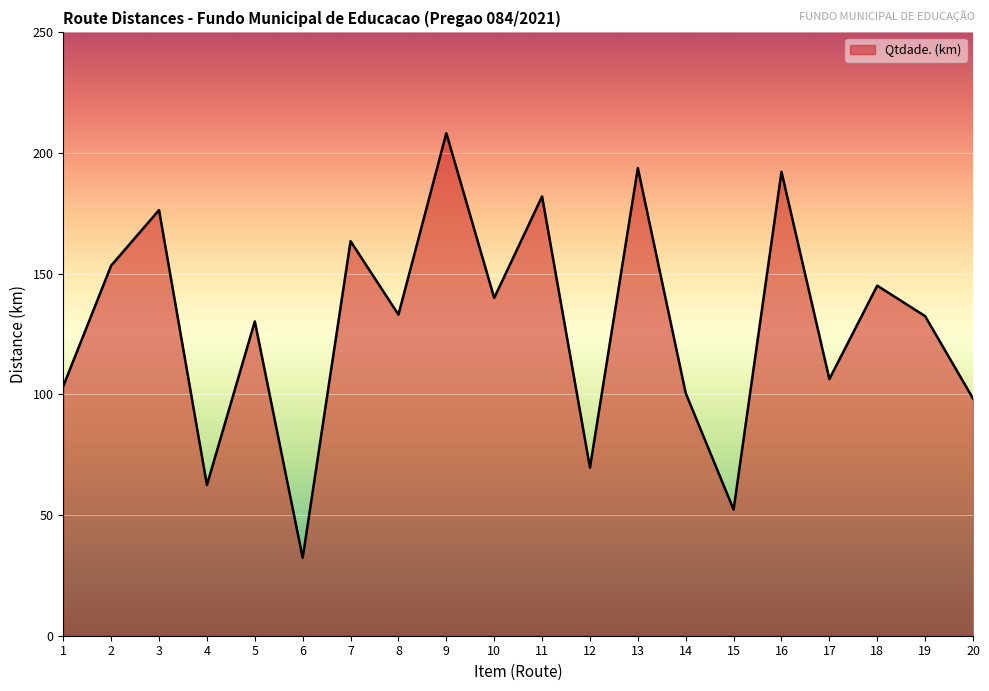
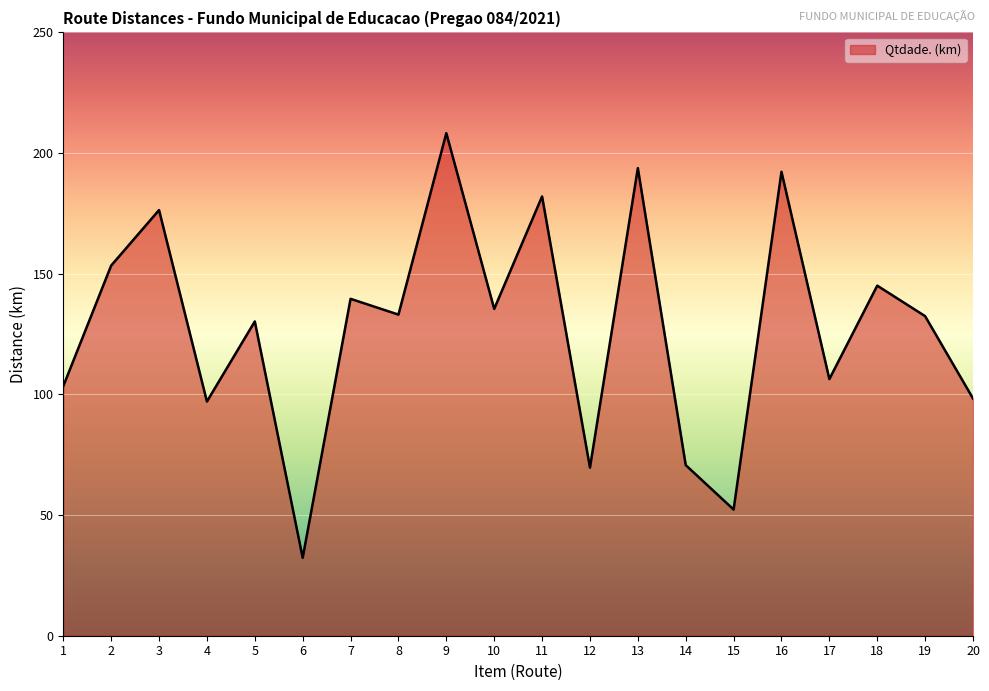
4: 62 -> 97
7: 164 -> 140
10: 140 -> 135
14: 101 -> 71
